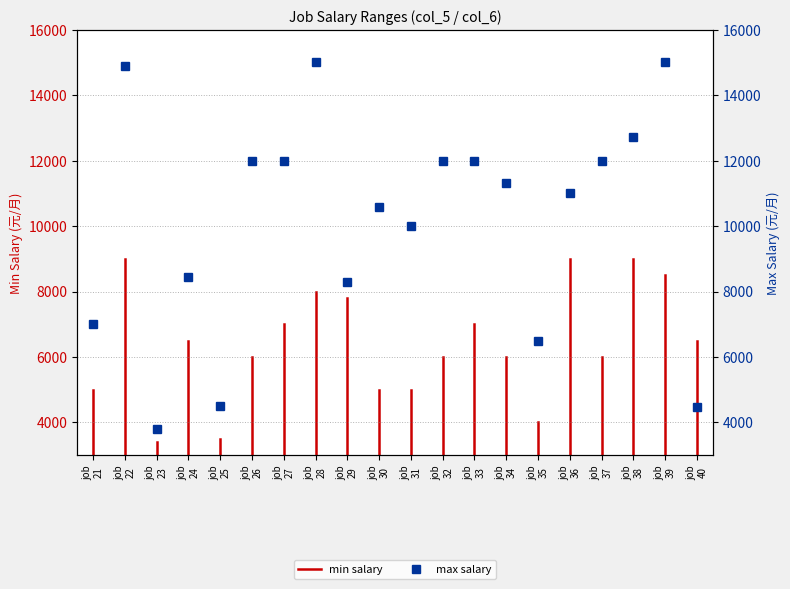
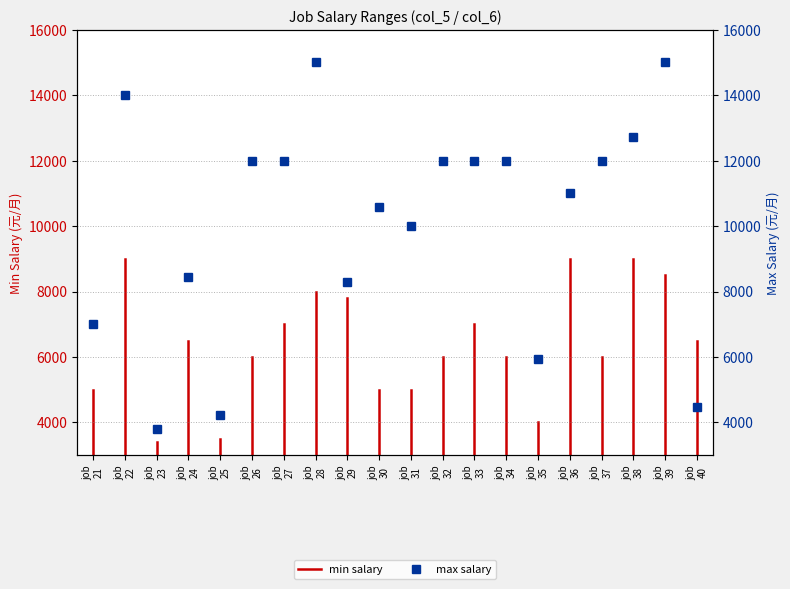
max salary, job 22: 14900 -> 14000
max salary, job 25: 4500 -> 4200
max salary, job 34: 11300 -> 12000
max salary, job 35: 6500 -> 5900
